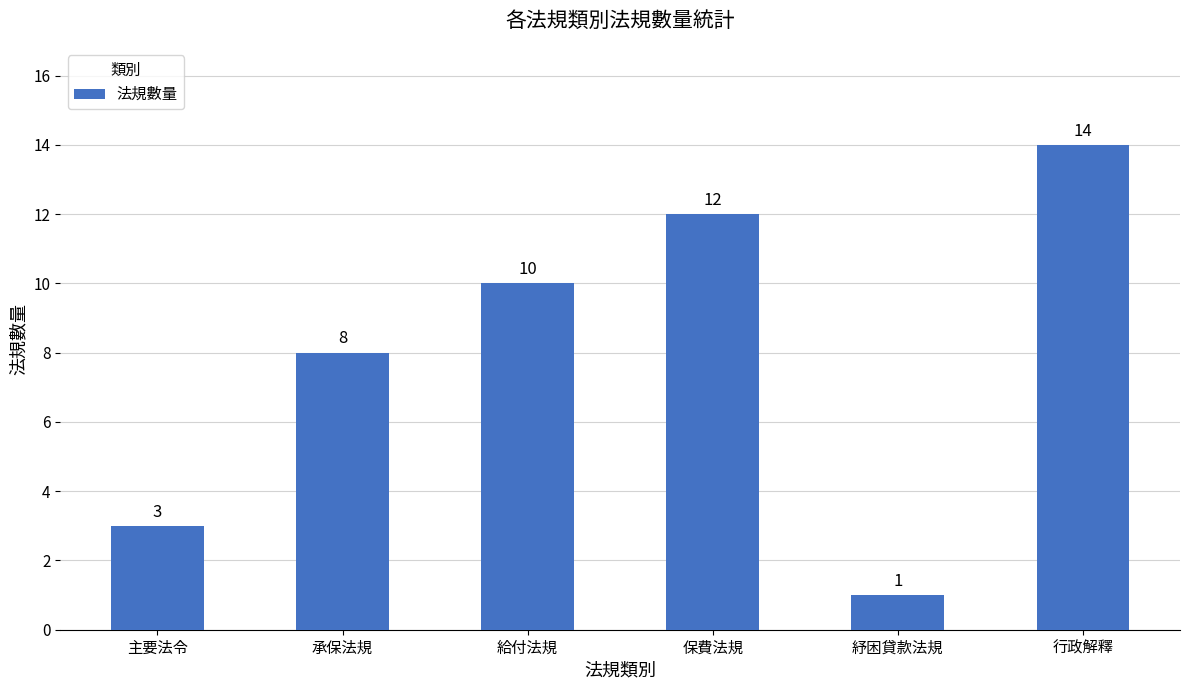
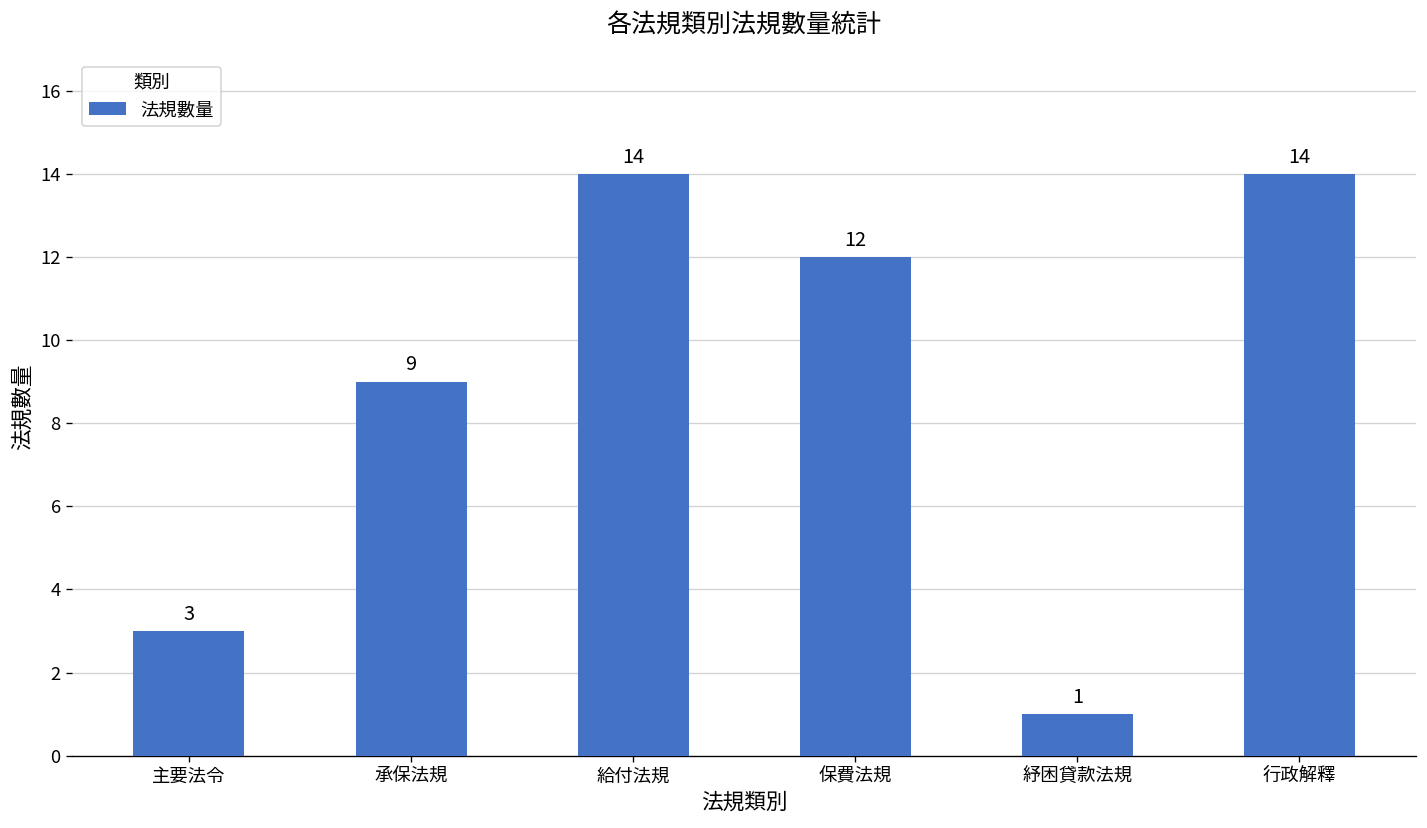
承保法規: 8 -> 9
給付法規: 10 -> 14
